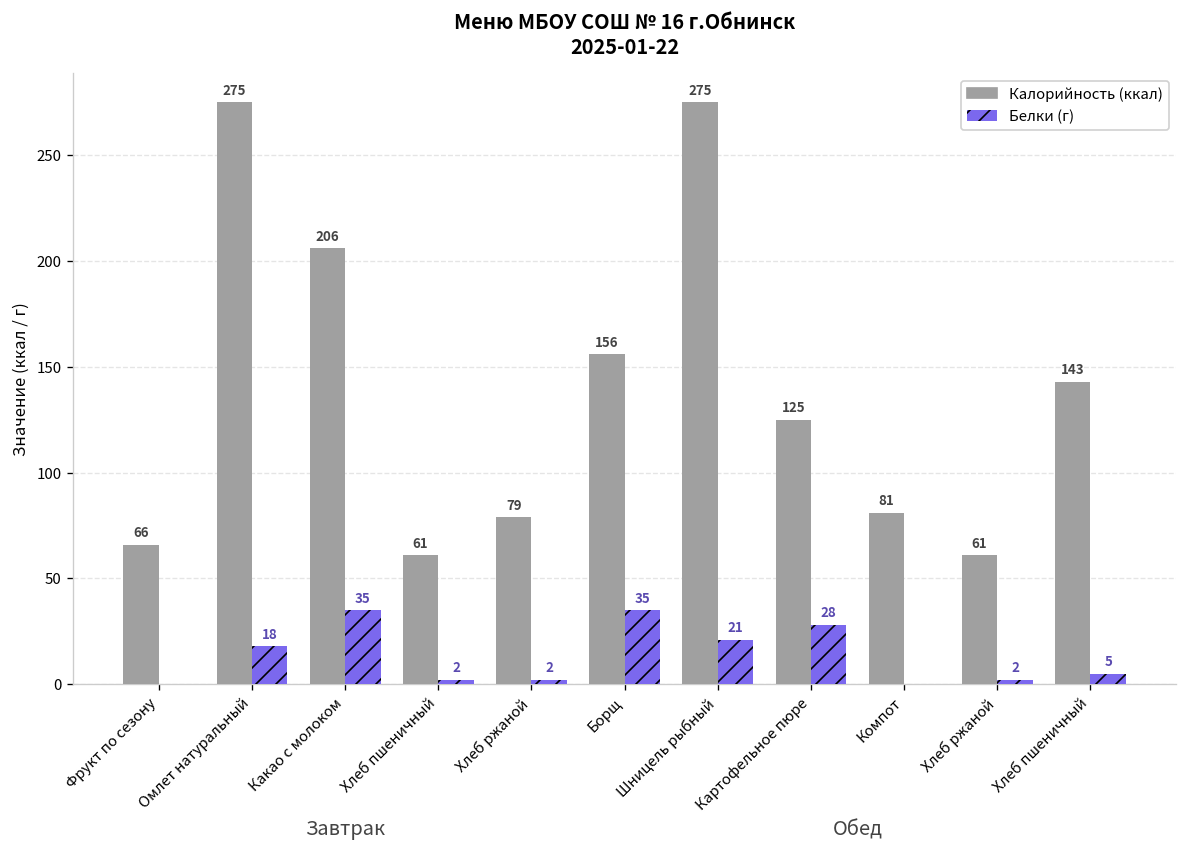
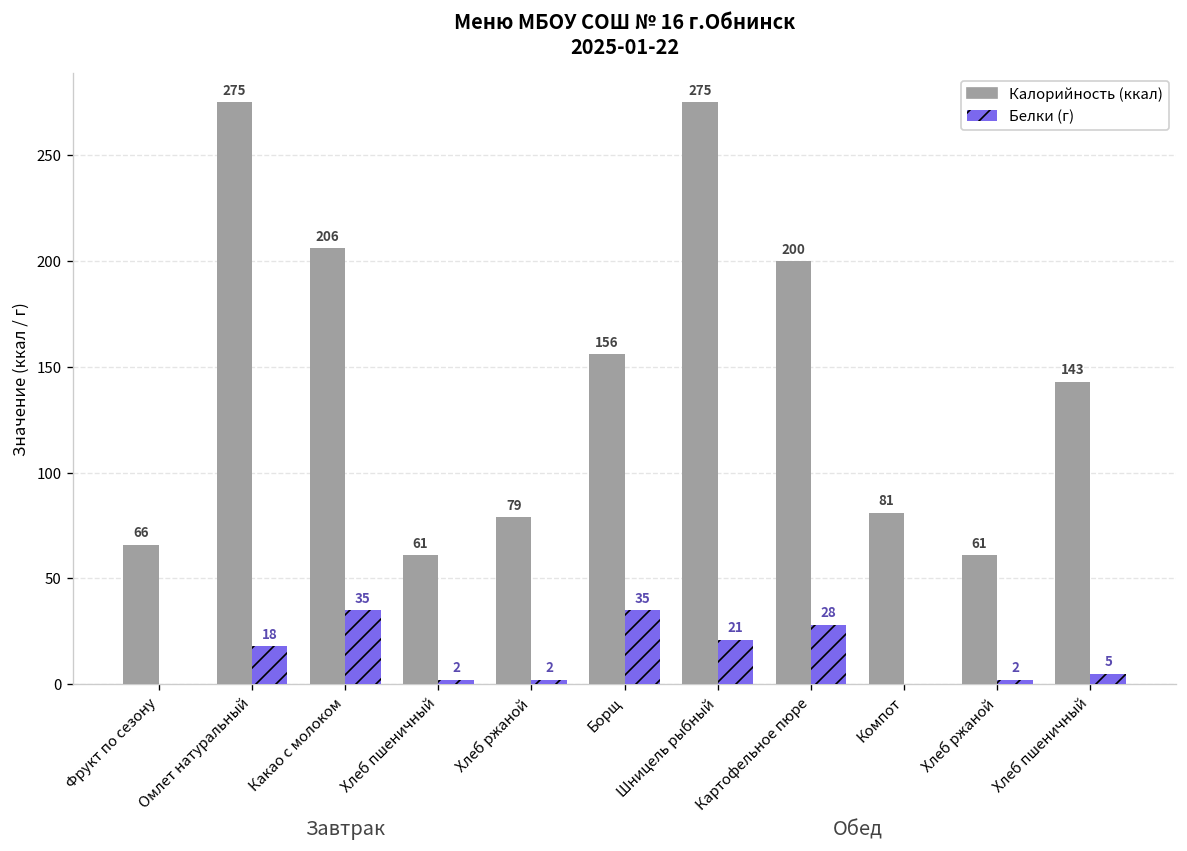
Калорийность (ккал), Картофельное пюре: 125 -> 200
